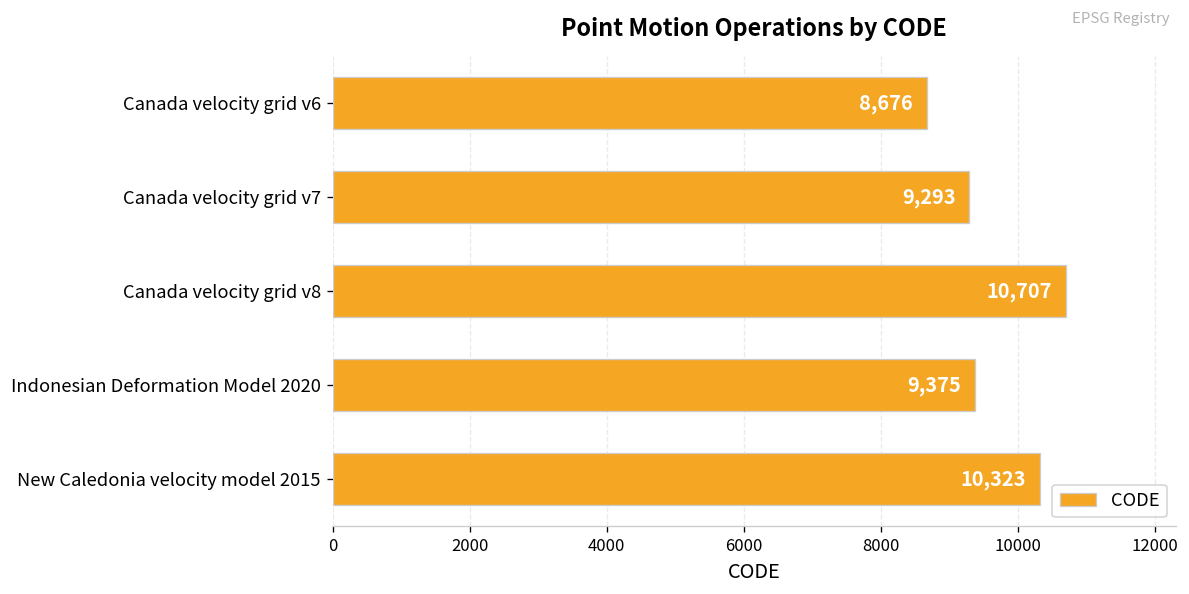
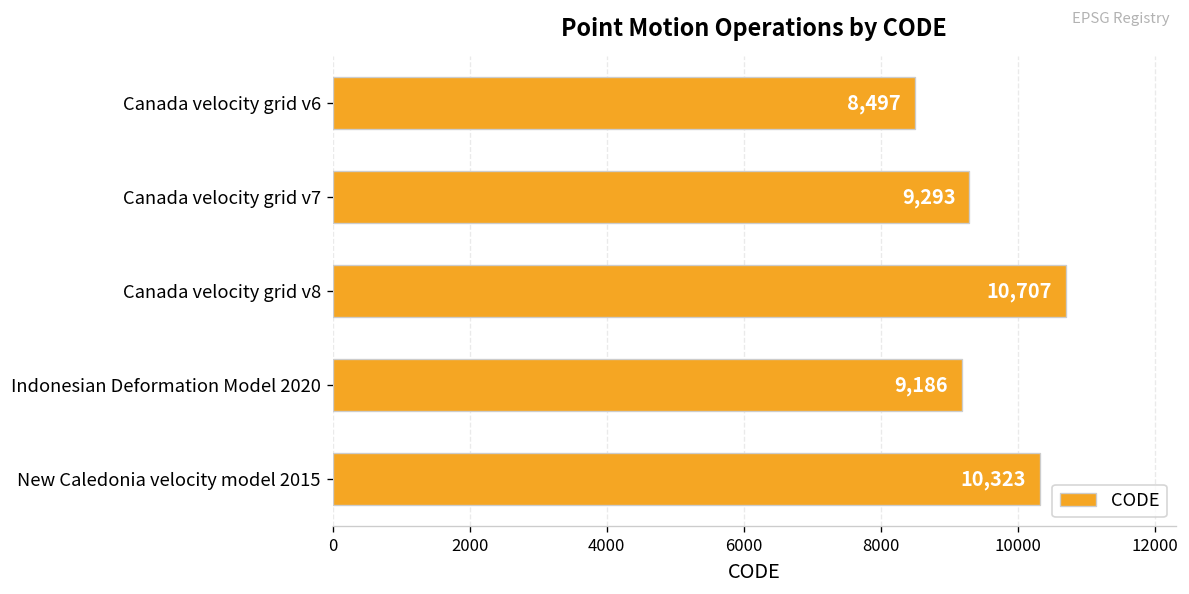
Canada velocity grid v6: 8,676 -> 8,497
Indonesian Deformation Model 2020: 9,375 -> 9,186
